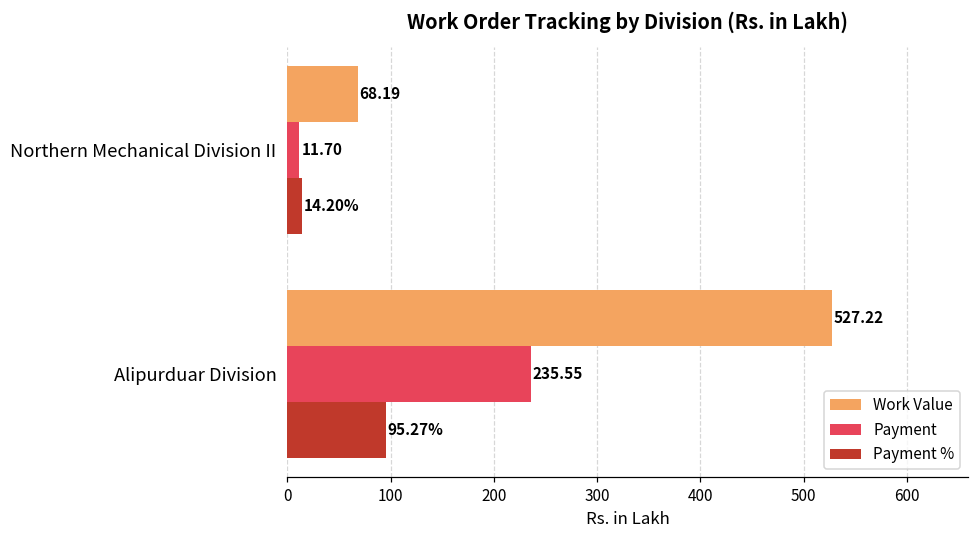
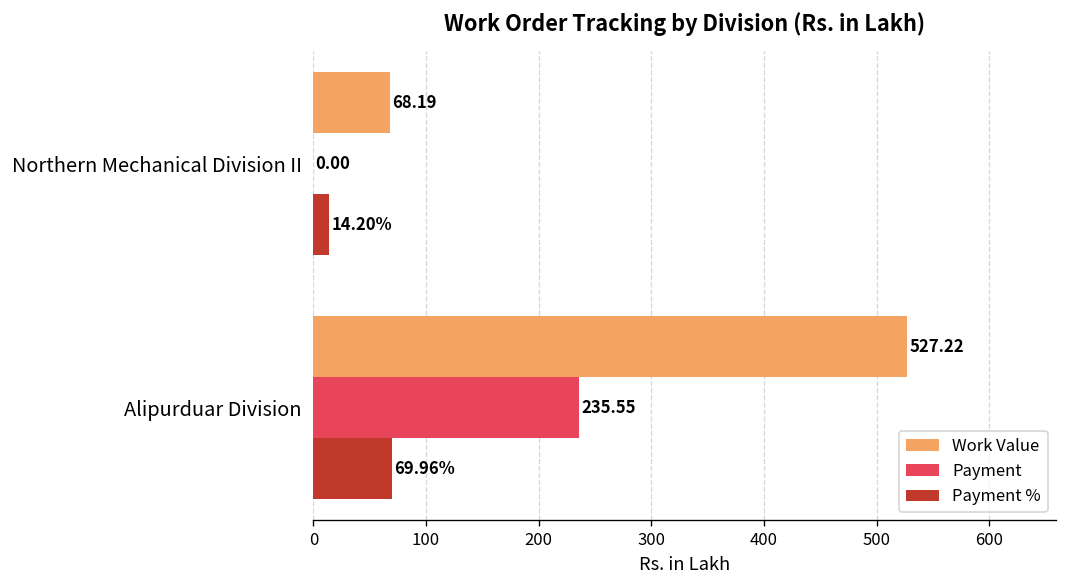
Payment, Northern Mechanical Division II: 11.70 -> 0.00
Payment %, Alipurduar Division: 95.27% -> 69.96%
